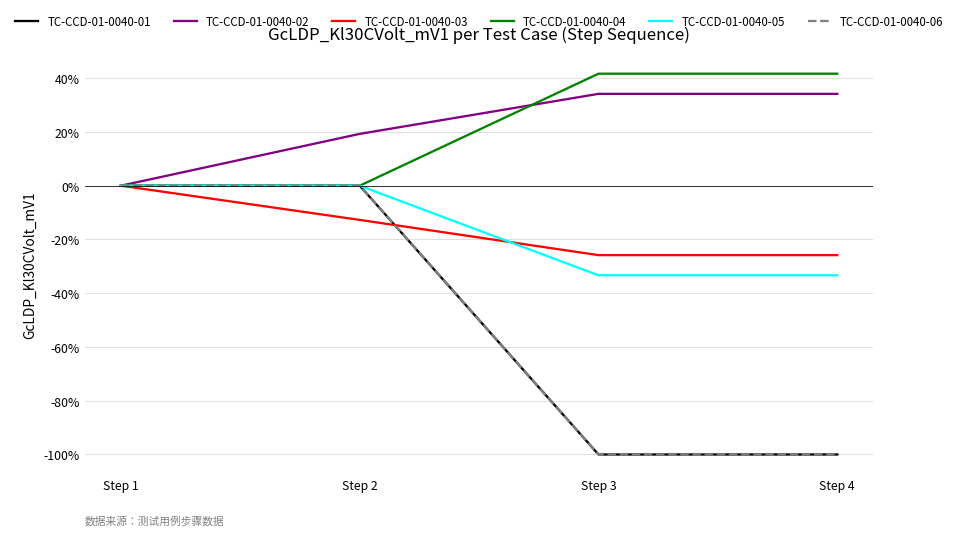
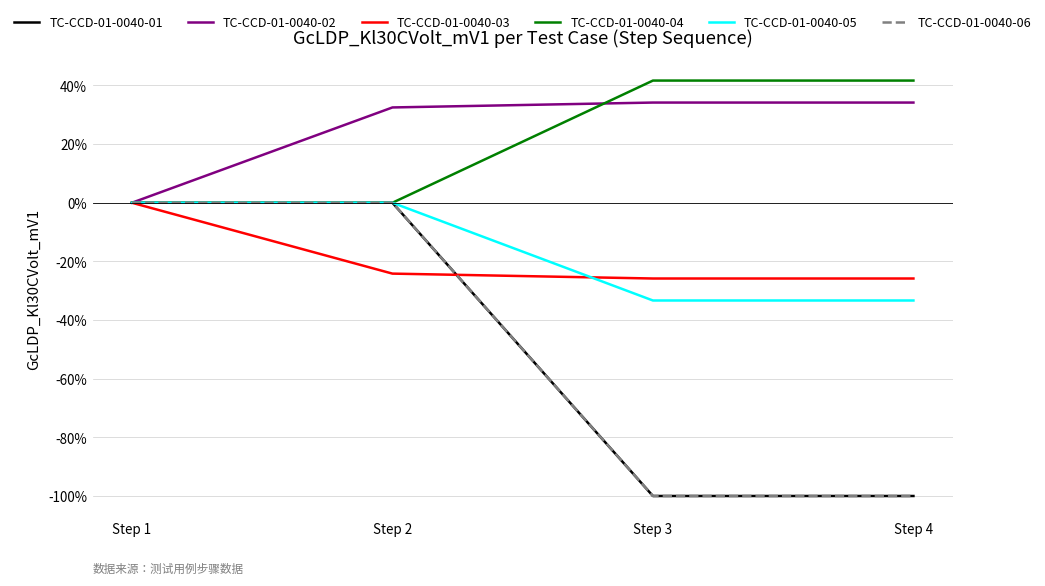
TC-CCD-01-0040-02, Step 2: 19% -> 33%
TC-CCD-01-0040-03, Step 2: -13% -> -24%
